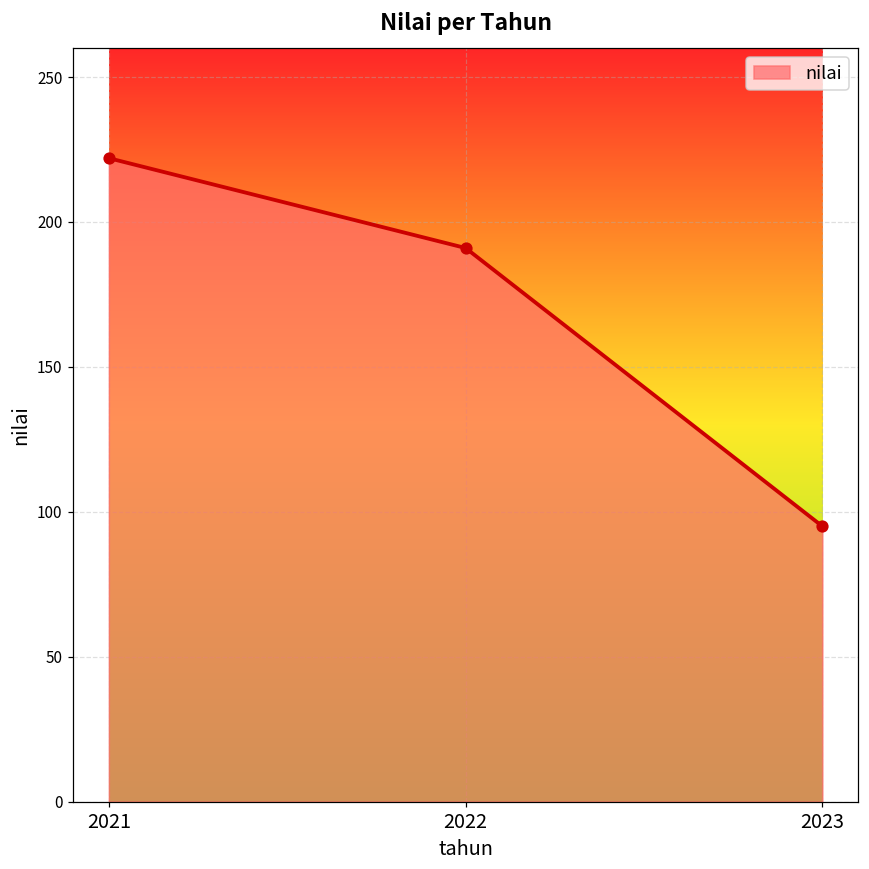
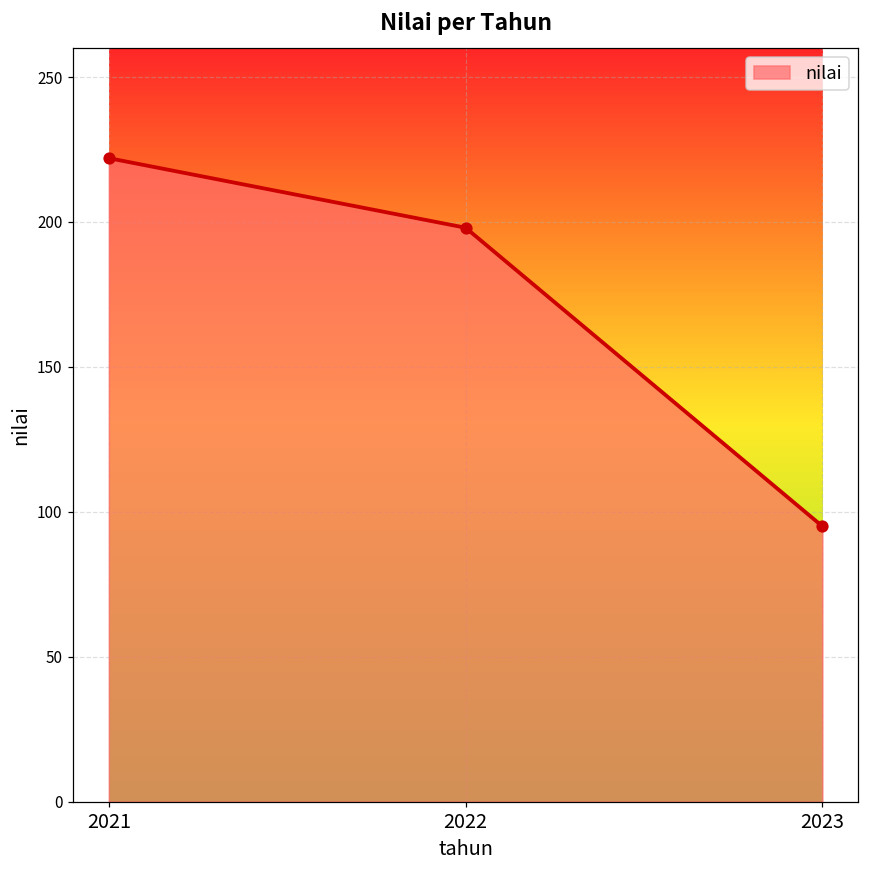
2022: 191 -> 198
